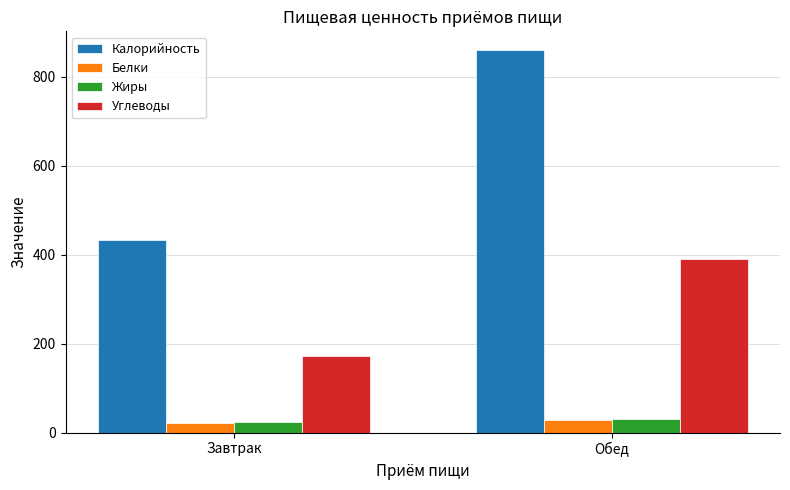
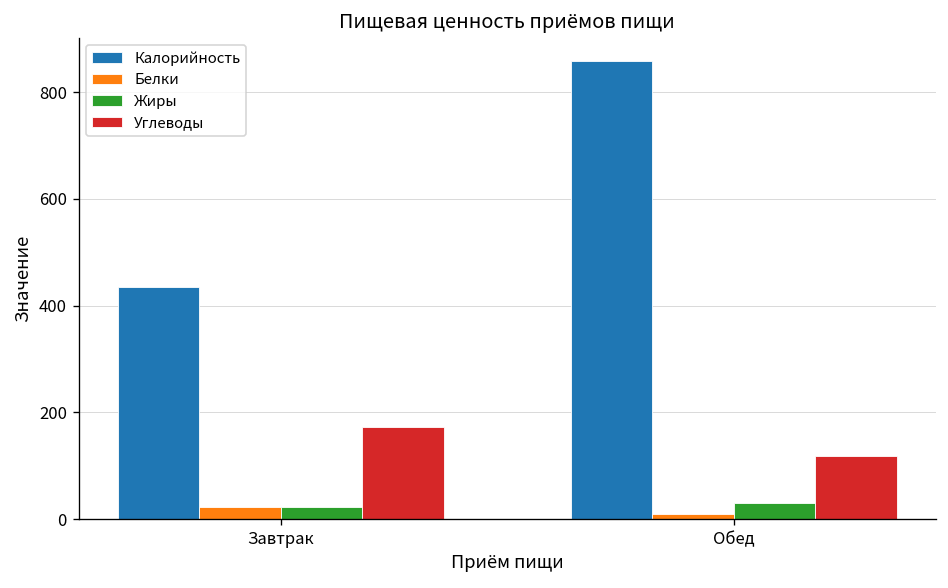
Белки, Обед: 30 -> 10
Углеводы, Обед: 390 -> 120
